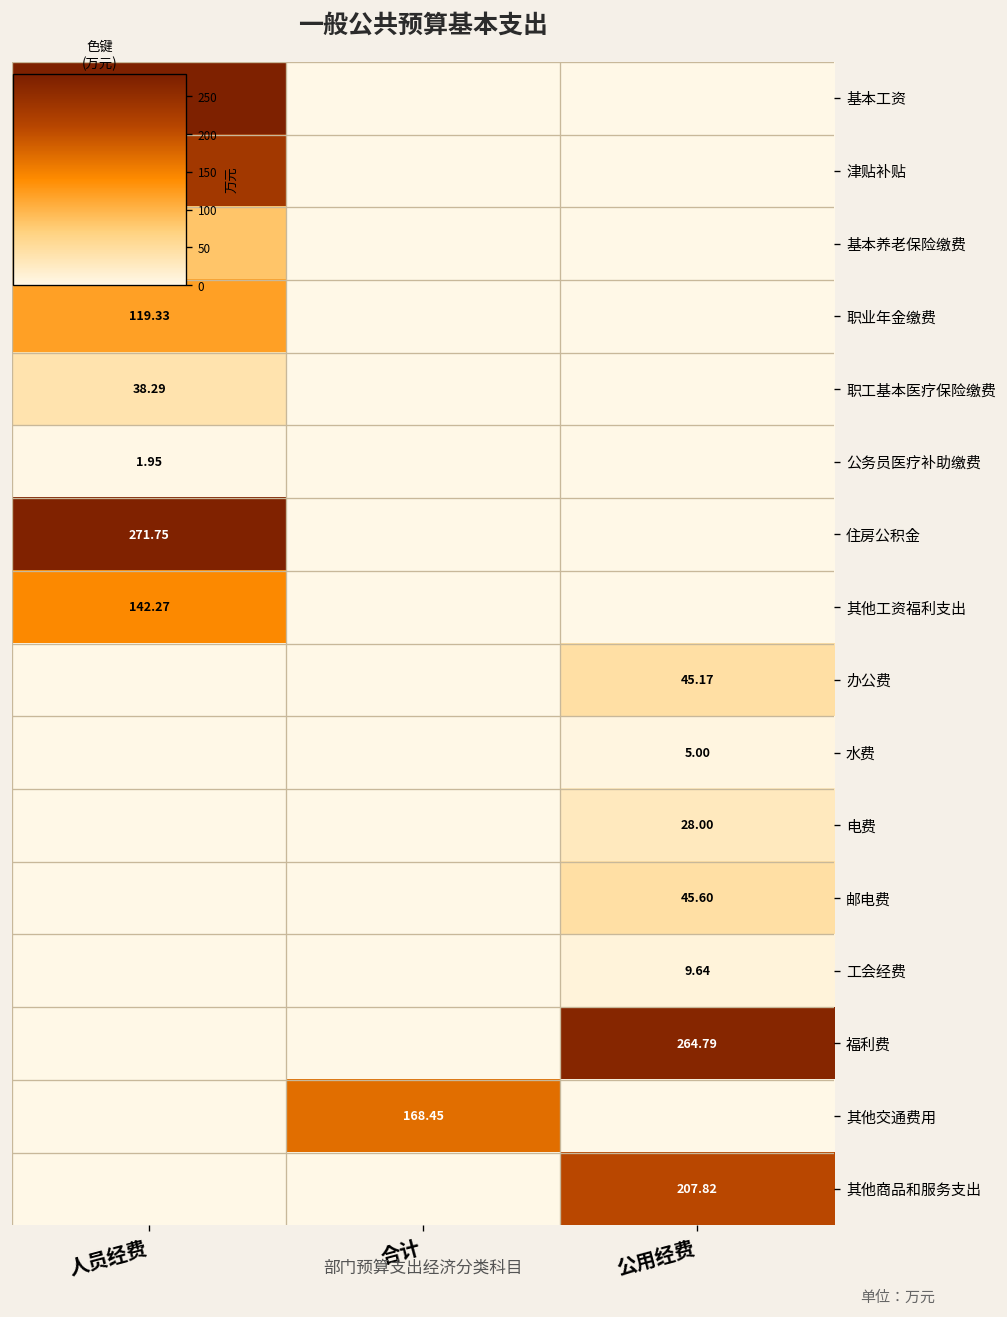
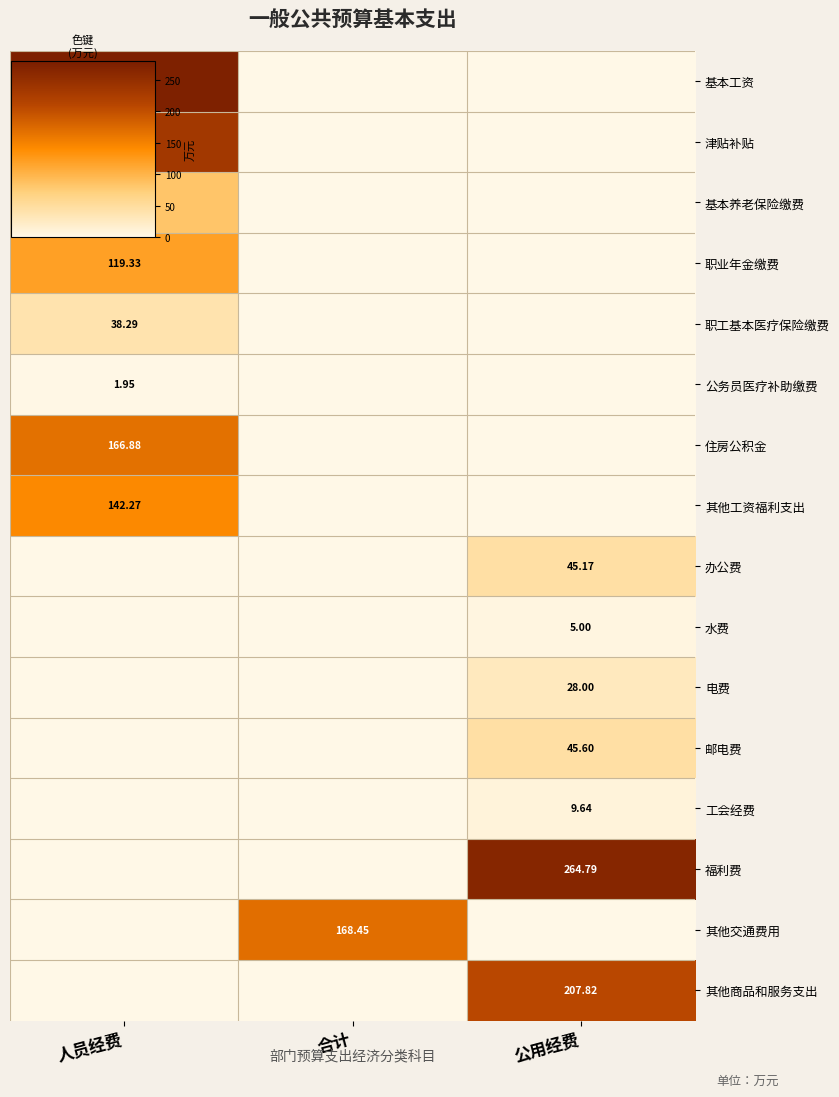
住房公积金, 人员经费: 271.75 -> 166.88
